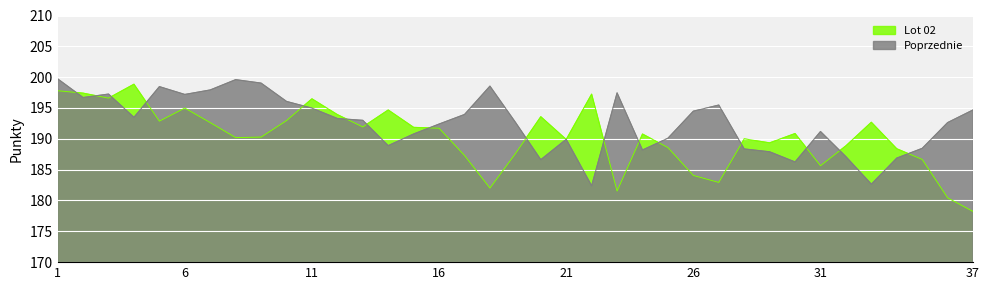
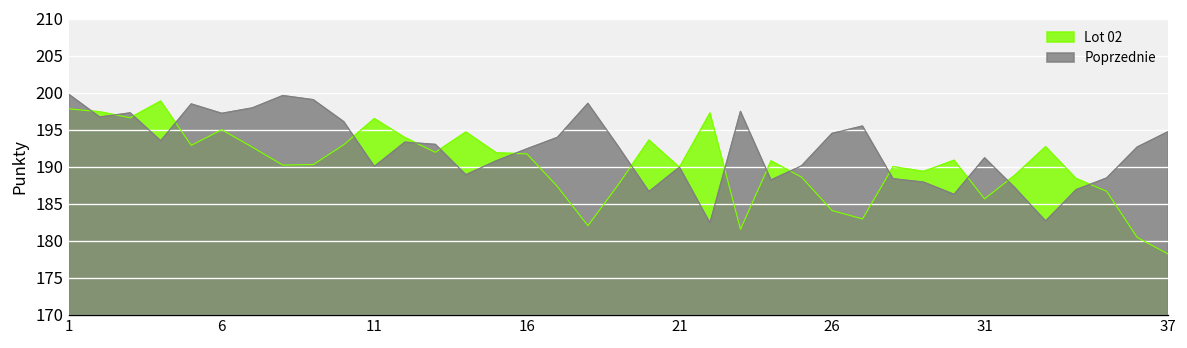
Poprzednie, 11: 195 -> 190
